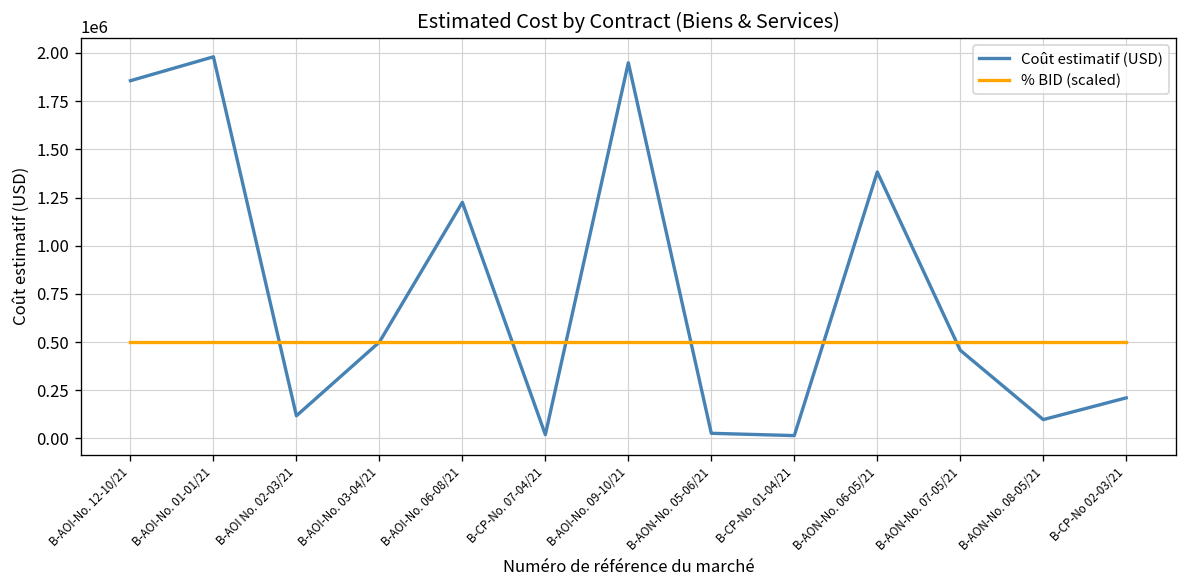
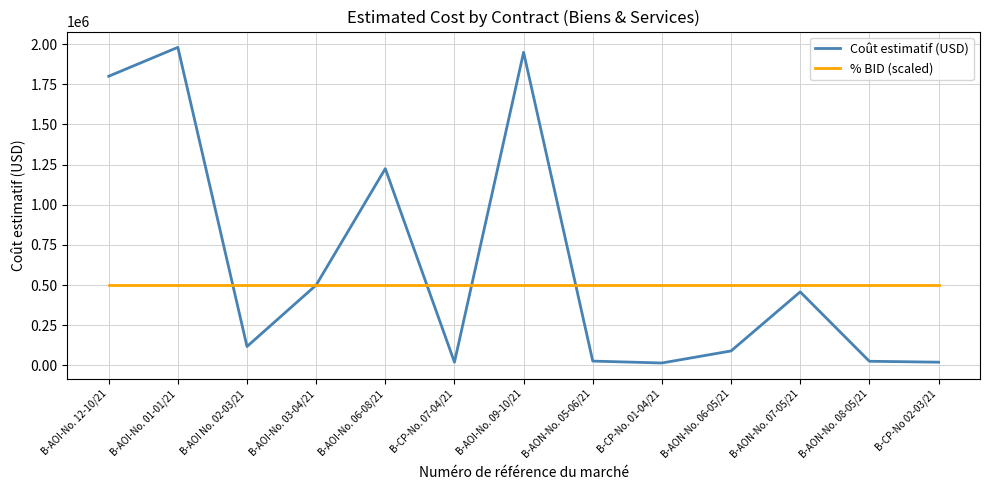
Coût estimatif (USD), B-AOI-No. 12-10/21: 1860000 -> 1800000
Coût estimatif (USD), B-AON-No. 06-05/21: 1380000 -> 90000
Coût estimatif (USD), B-AON-No. 08-05/21: 100000 -> 30000
Coût estimatif (USD), B-CP-No 02-03/21: 210000 -> 20000
